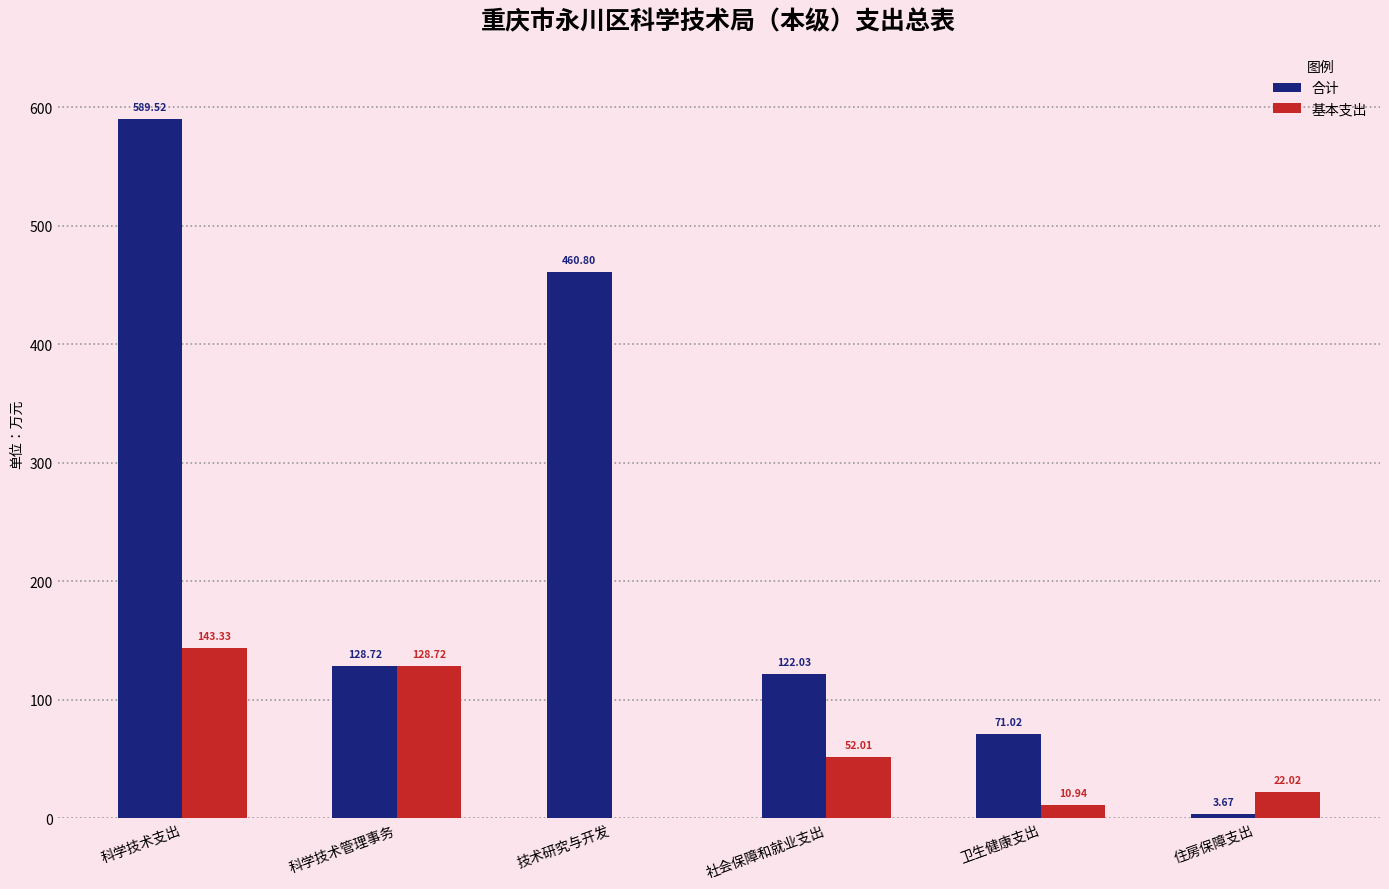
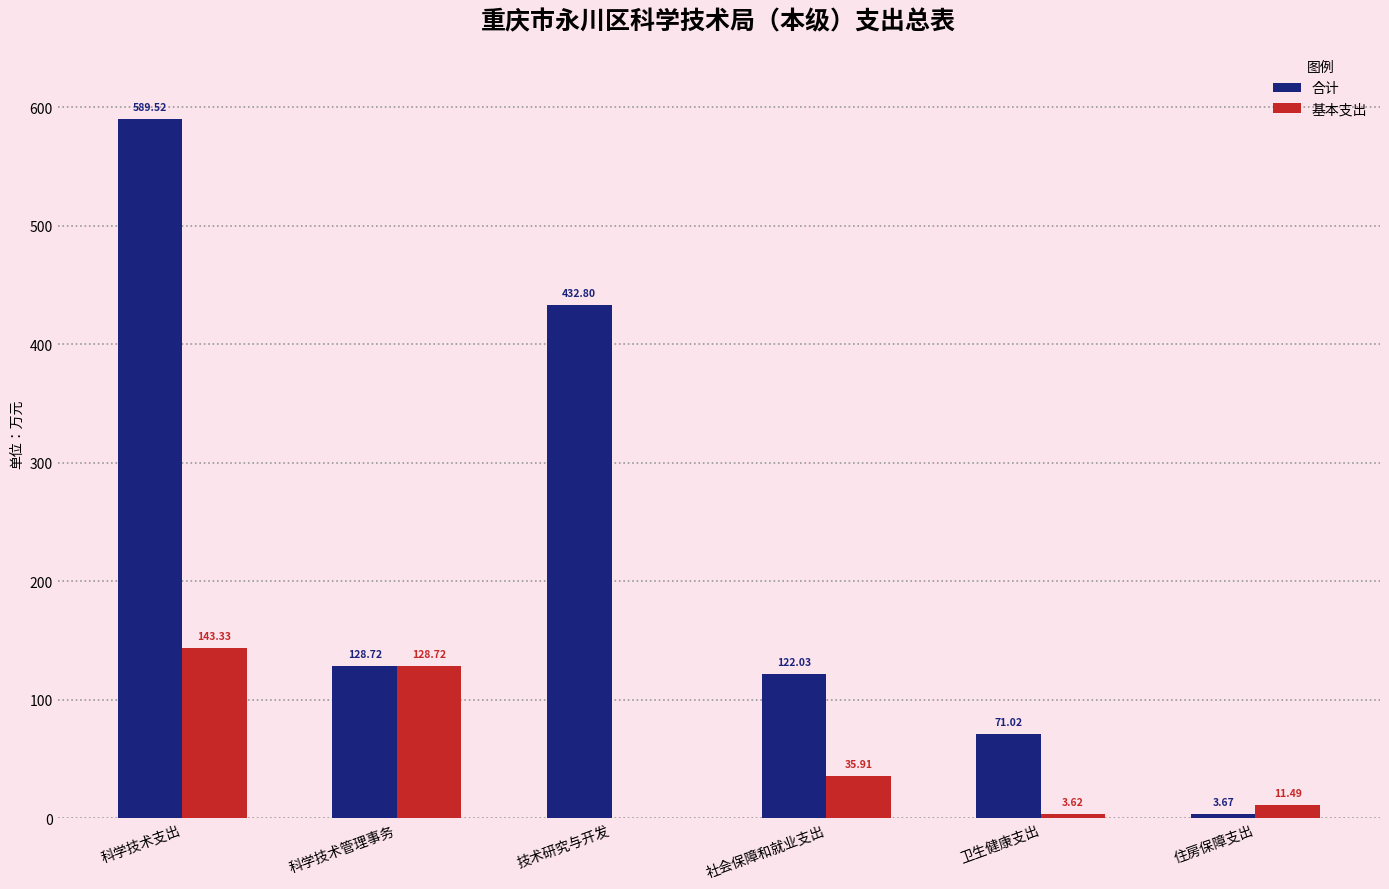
合计, 技术研究与开发: 460.80 -> 432.80
基本支出, 社会保障和就业支出: 52.01 -> 35.91
基本支出, 卫生健康支出: 10.94 -> 3.62
基本支出, 住房保障支出: 22.02 -> 11.49
